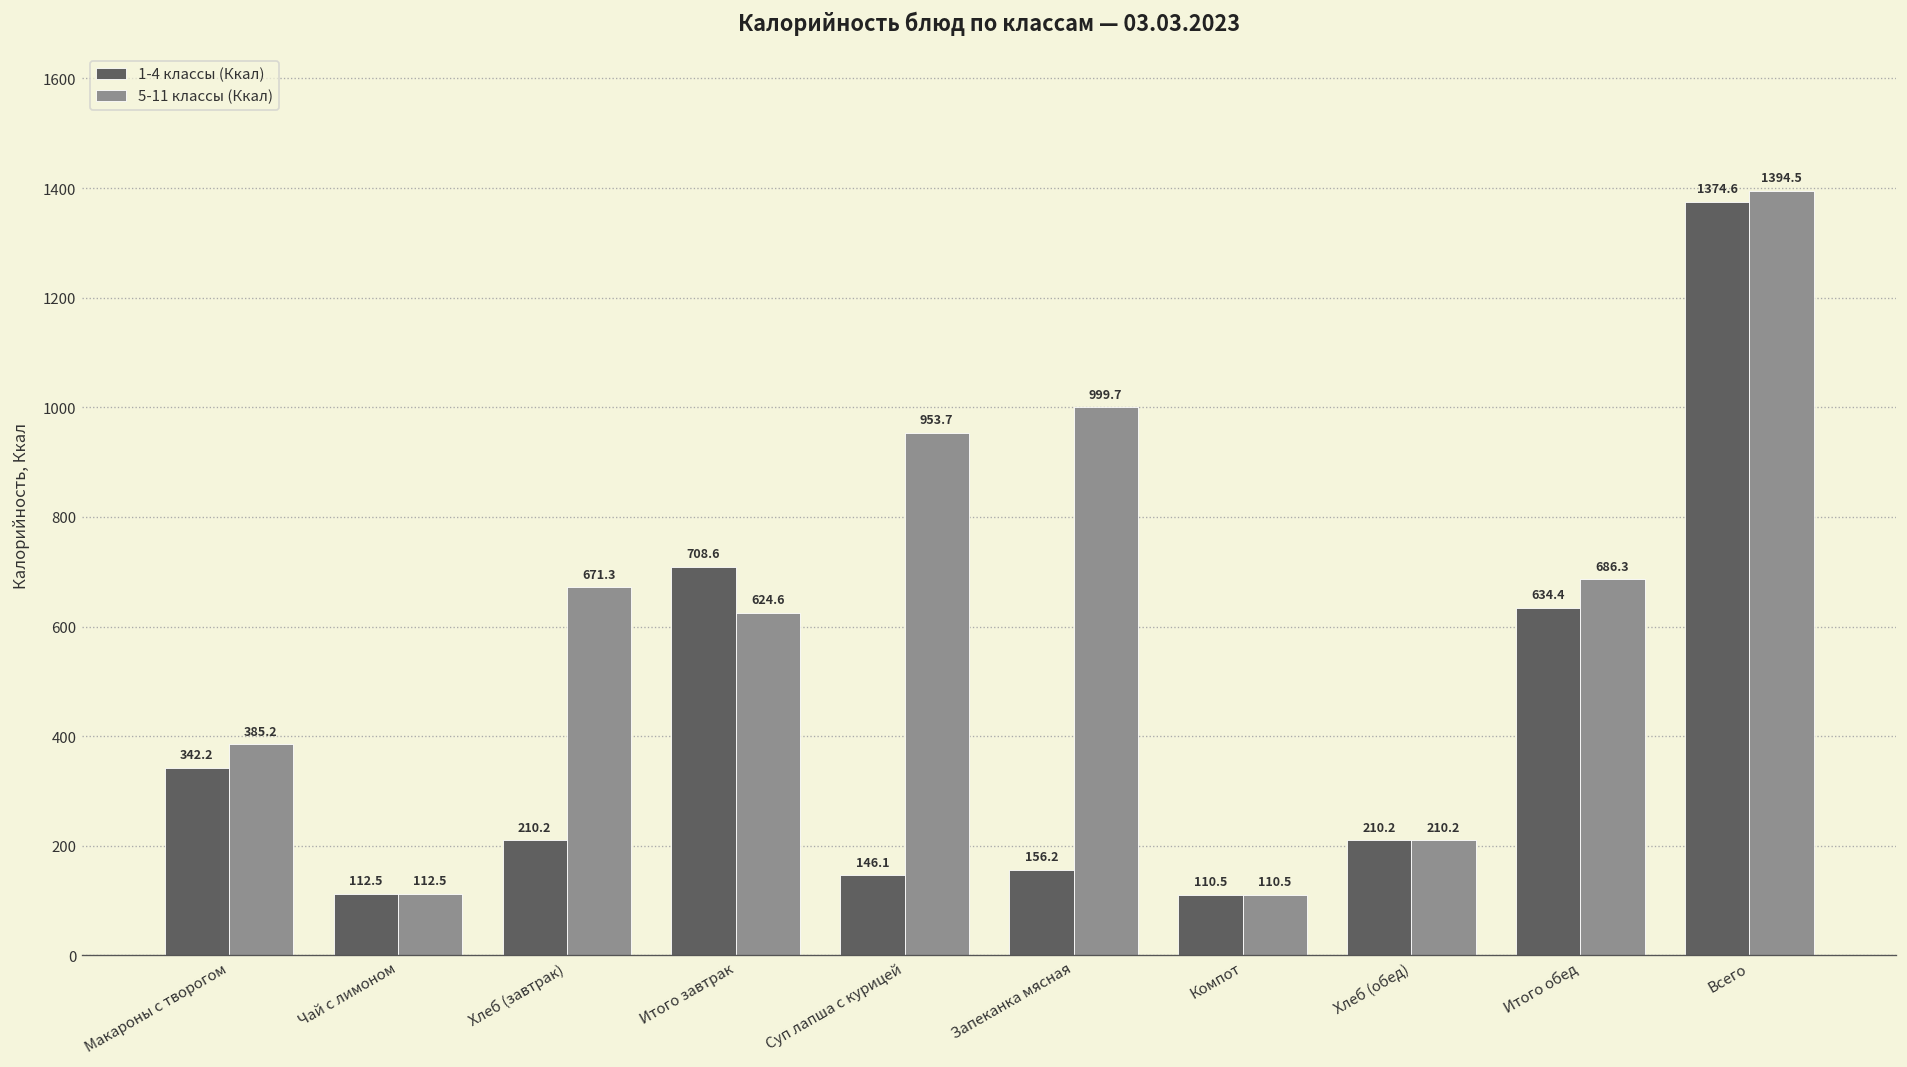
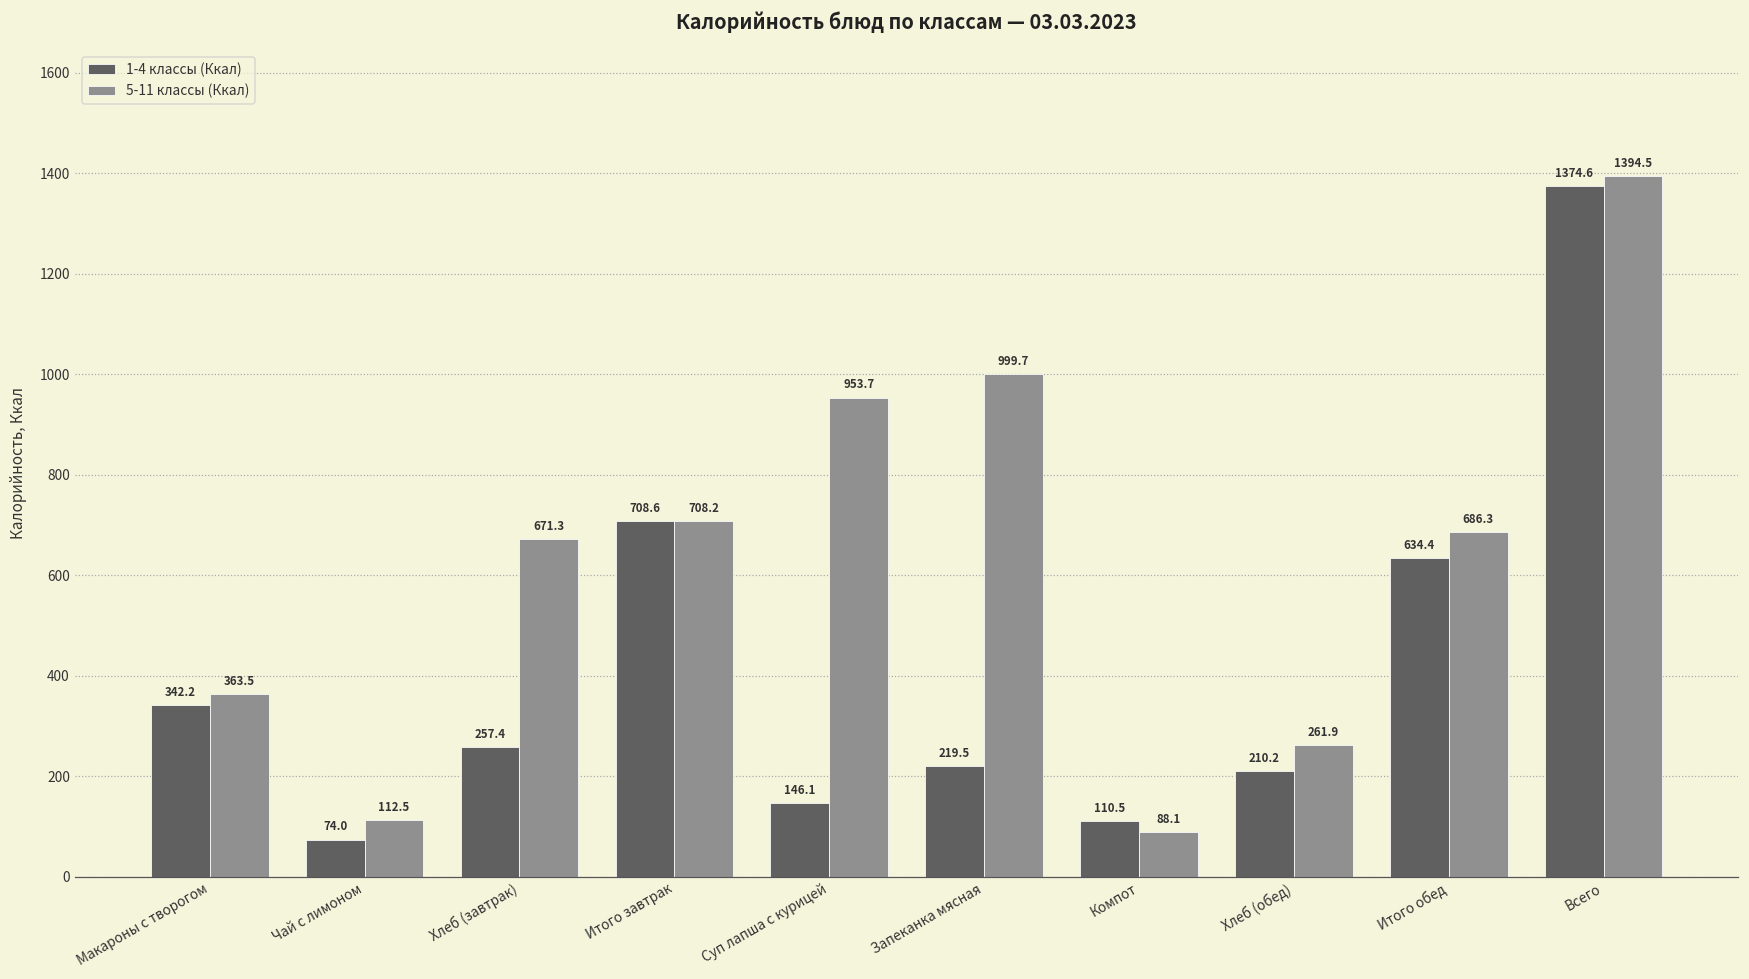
5-11 классы (Ккал), Макароны с творогом: 385.2 -> 363.5
1-4 классы (Ккал), Чай с лимоном: 112.5 -> 74.0
1-4 классы (Ккал), Хлеб (завтрак): 210.2 -> 257.4
5-11 классы (Ккал), Итого завтрак: 624.6 -> 708.2
1-4 классы (Ккал), Запеканка мясная: 156.2 -> 219.5
5-11 классы (Ккал), Компот: 110.5 -> 88.1
5-11 классы (Ккал), Хлеб (обед): 210.2 -> 261.9
